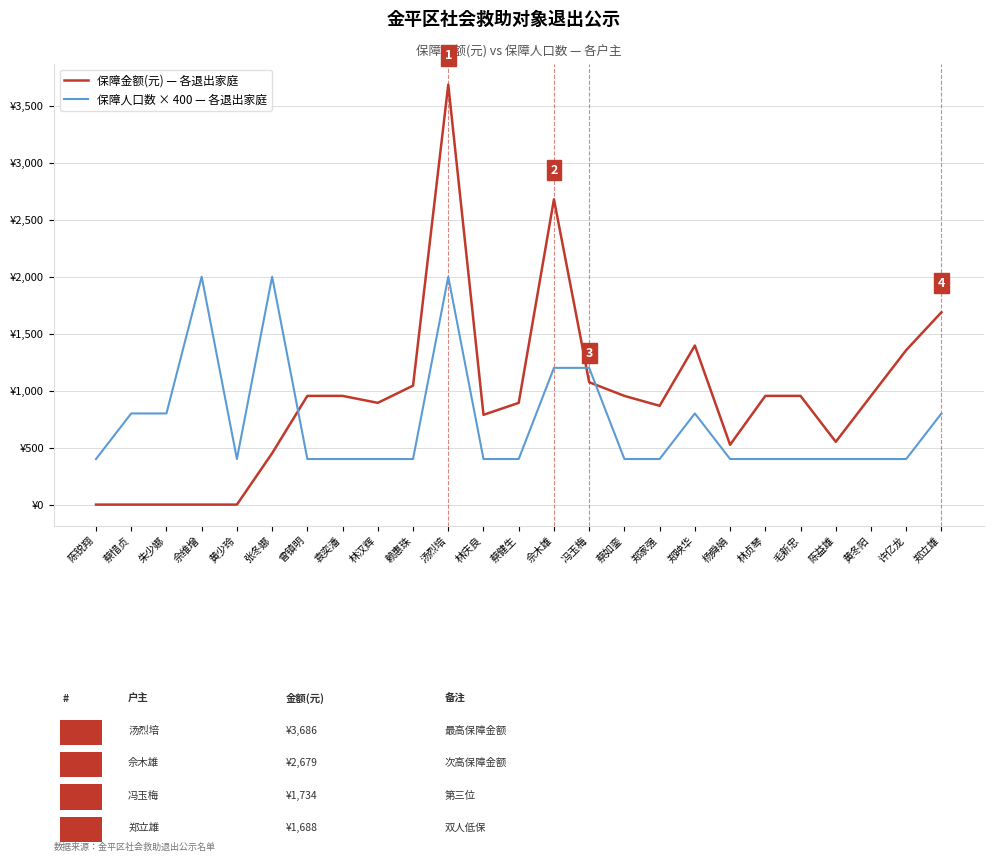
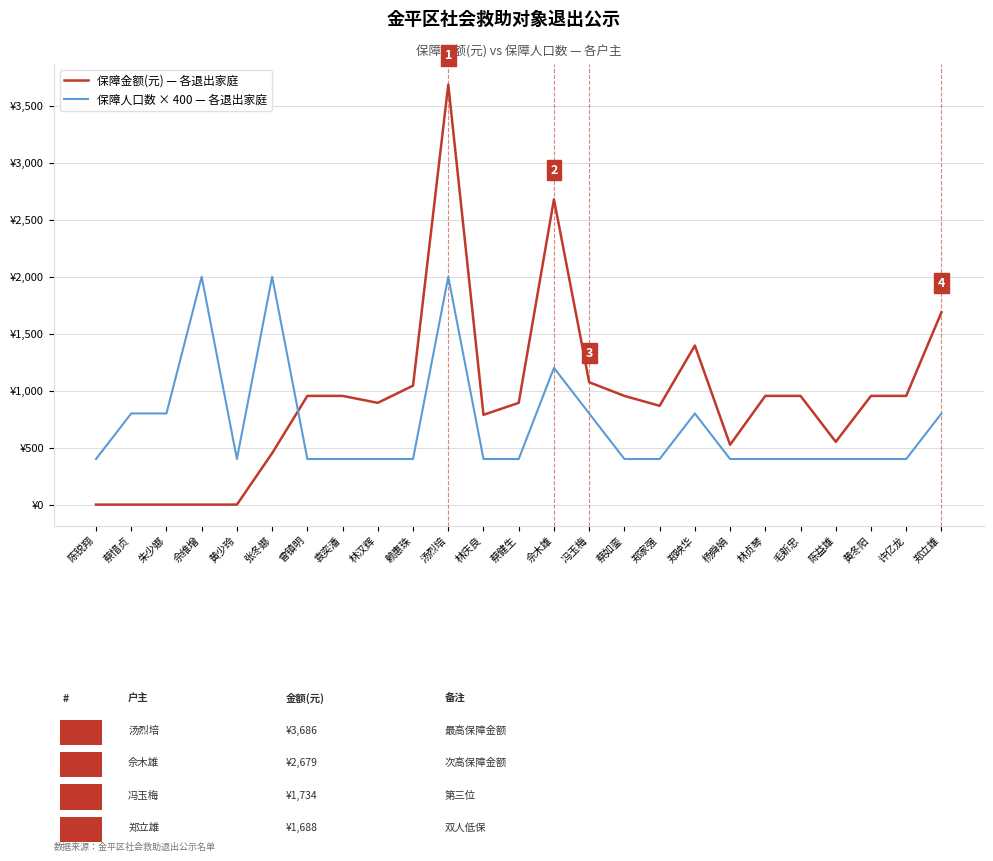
保障人口数 × 400 — 各退出家庭, 冯玉梅: ¥1,200 -> ¥800
保障金额(元) — 各退出家庭, 许亿龙: ¥1,360 -> ¥950
